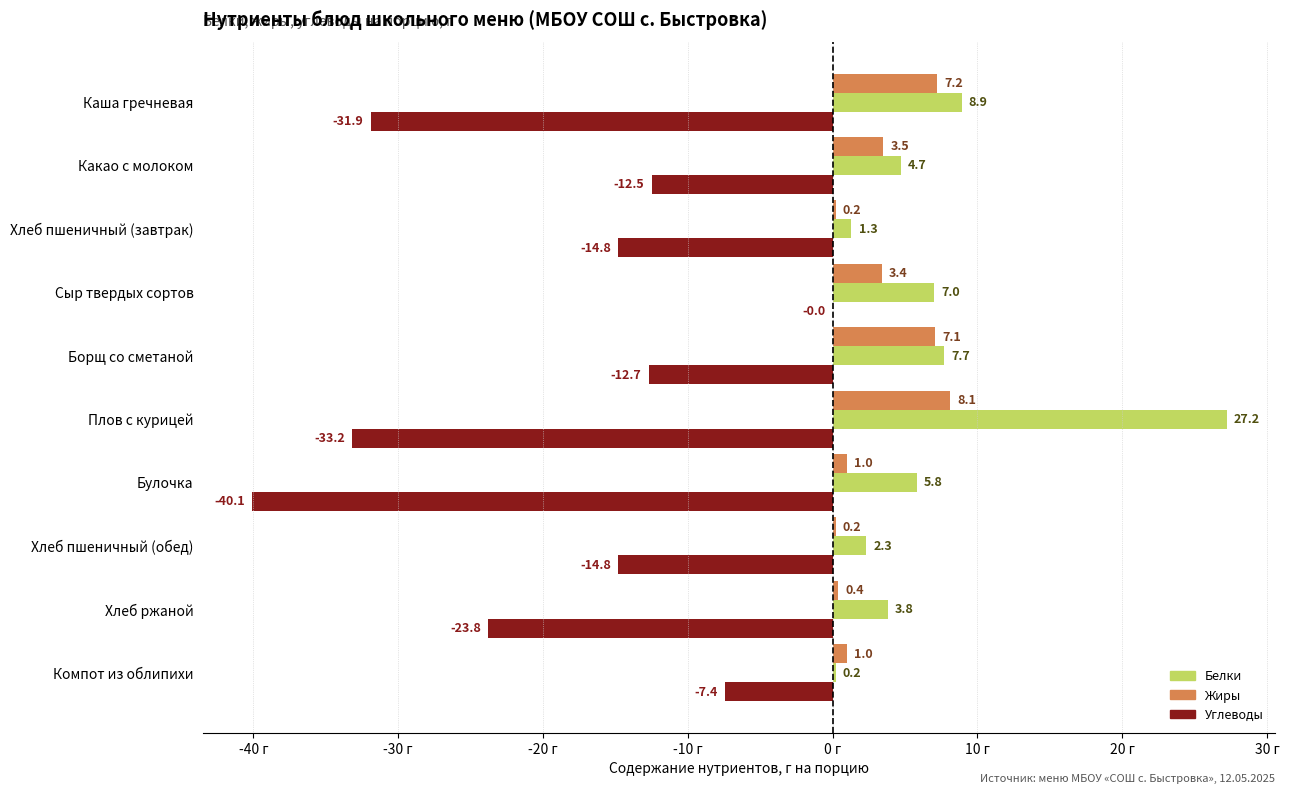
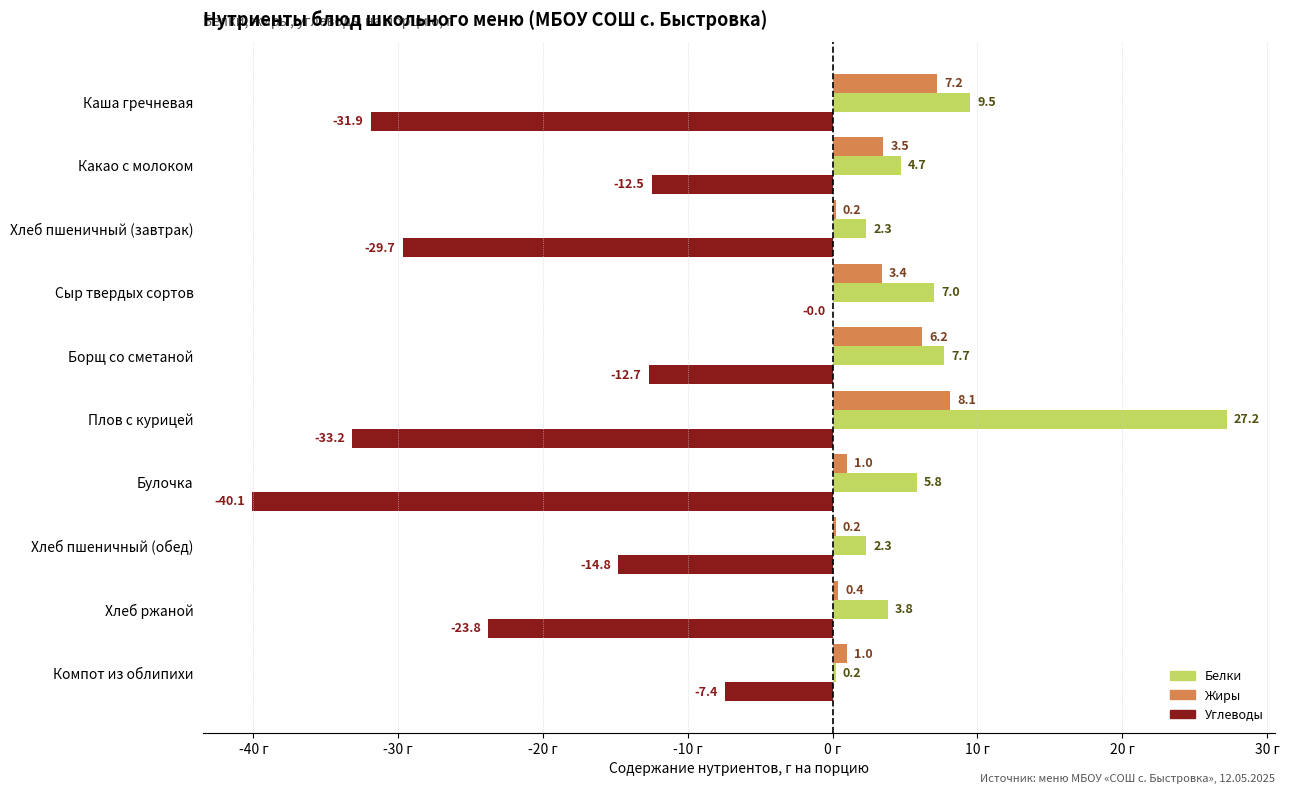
Белки, Каша гречневая: 8.9 -> 9.5
Белки, Хлеб пшеничный (завтрак): 1.3 -> 2.3
Углеводы, Хлеб пшеничный (завтрак): -14.8 -> -29.7
Жиры, Борщ со сметаной: 7.1 -> 6.2
